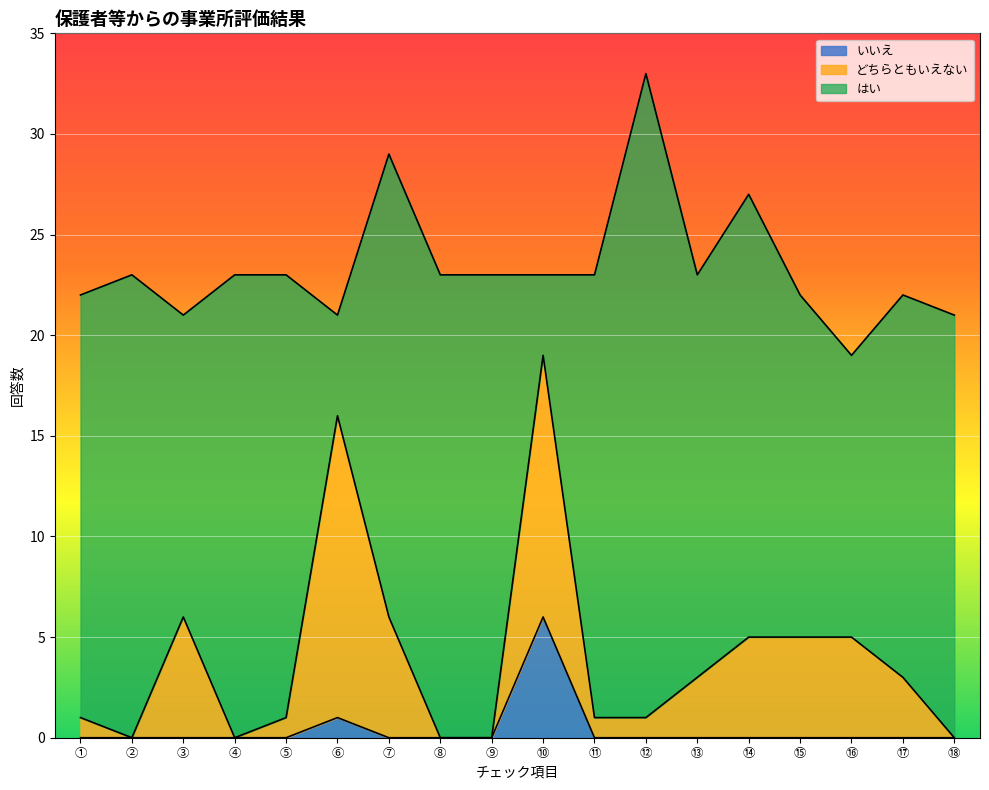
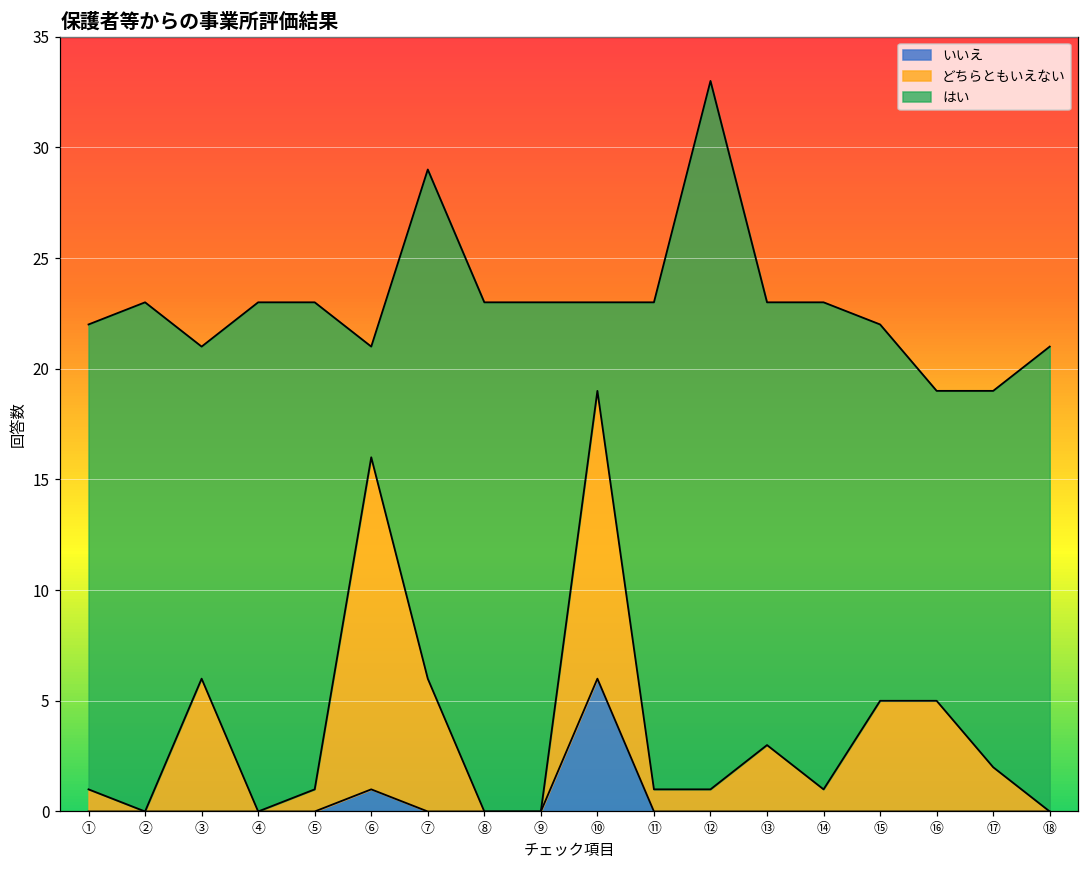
どちらともいえない, ⑭: 5 -> 1
どちらともいえない, ⑰: 3 -> 2
はい, ⑰: 19 -> 17
